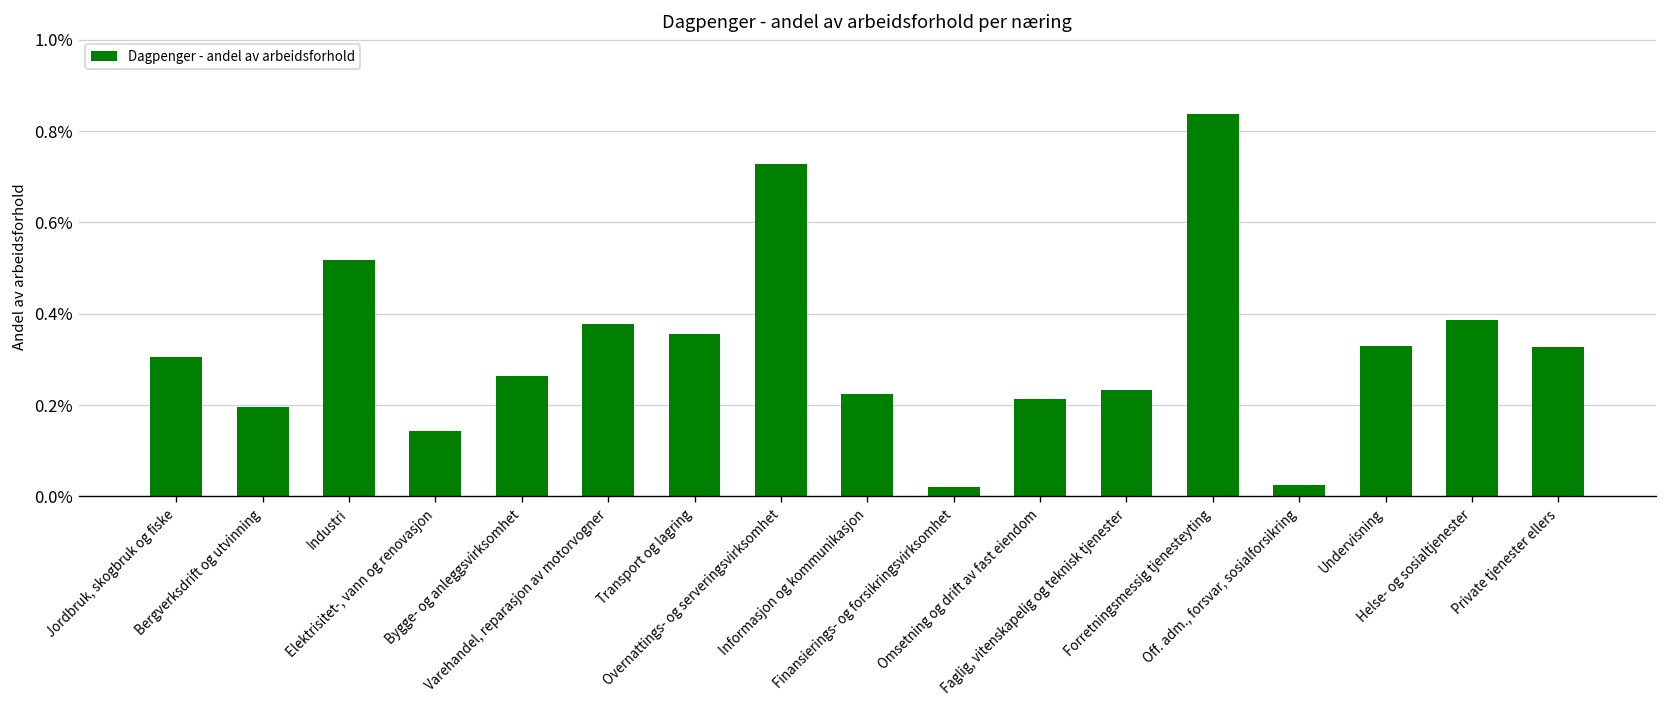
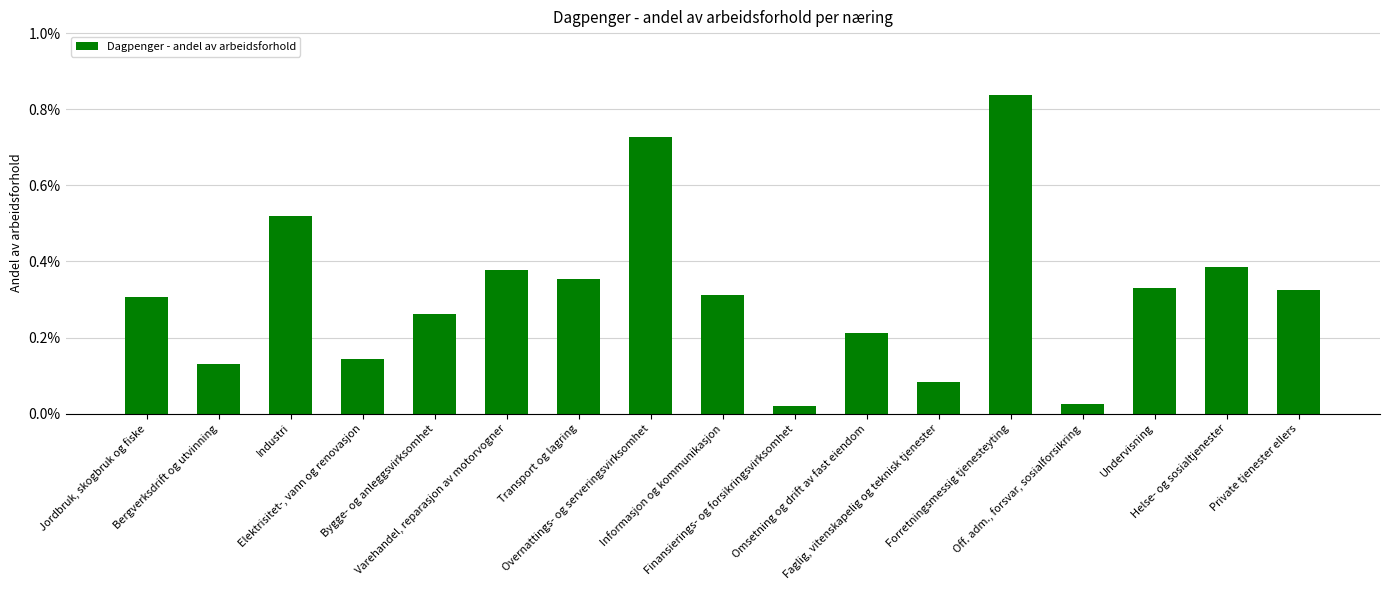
Bergverksdrift og utvinning: 0.20% -> 0.13%
Informasjon og kommunikasjon: 0.22% -> 0.31%
Faglig, vitenskapelig og teknisk tjenester: 0.23% -> 0.08%
